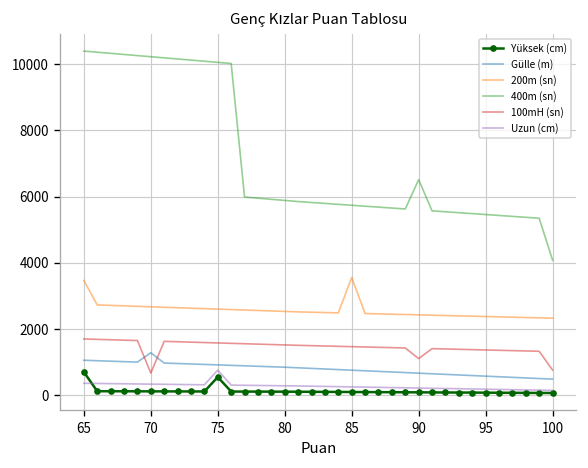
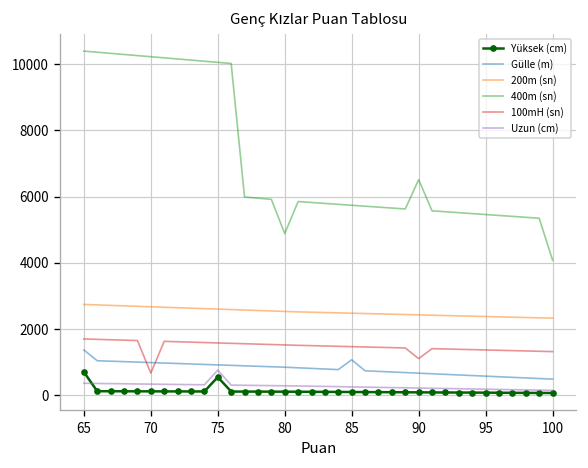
Gülle (m), 65: 1100 -> 1400
200m (sn), 65: 3500 -> 2700
Gülle (m), 70: 1300 -> 1000
400m (sn), 80: 5900 -> 4900
Gülle (m), 85: 800 -> 1100
200m (sn), 85: 3600 -> 2500
100mH (sn), 100: 800 -> 1300
